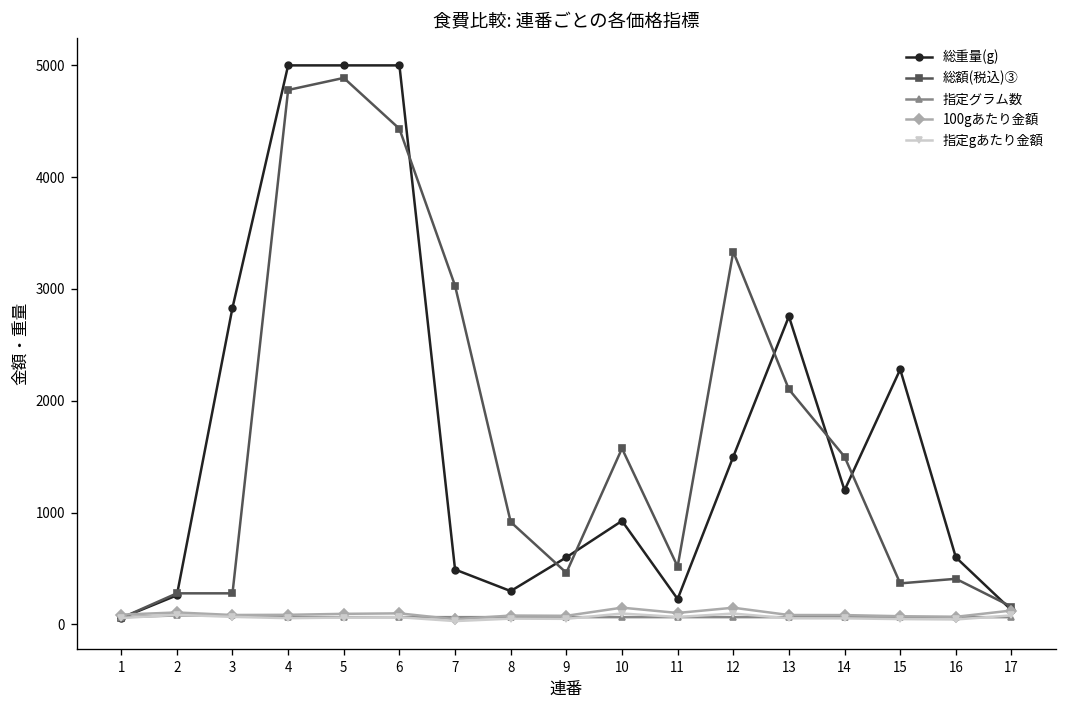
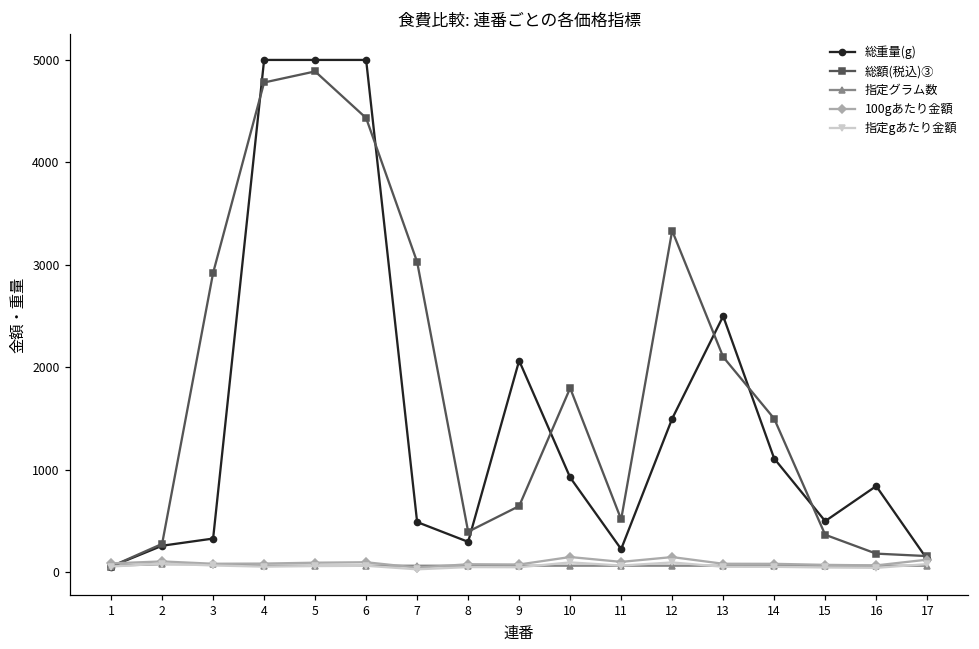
総重量(g), 3: 2800 -> 300
総額(税込)③, 3: 300 -> 2900
総額(税込)③, 8: 900 -> 400
総重量(g), 9: 600 -> 2100
総額(税込)③, 9: 500 -> 600
総額(税込)③, 10: 1600 -> 1800
総重量(g), 13: 2800 -> 2500
総重量(g), 14: 1200 -> 1100
総重量(g), 15: 2300 -> 500
総重量(g), 16: 600 -> 800
総額(税込)③, 16: 400 -> 200
